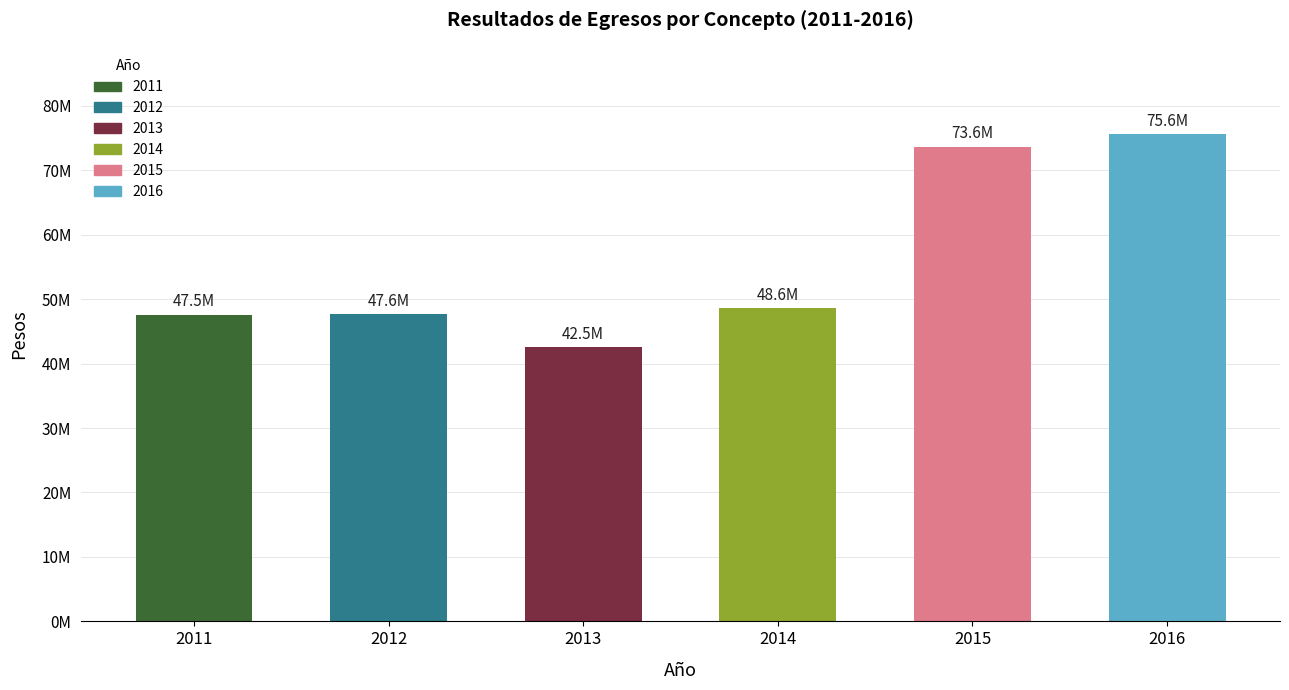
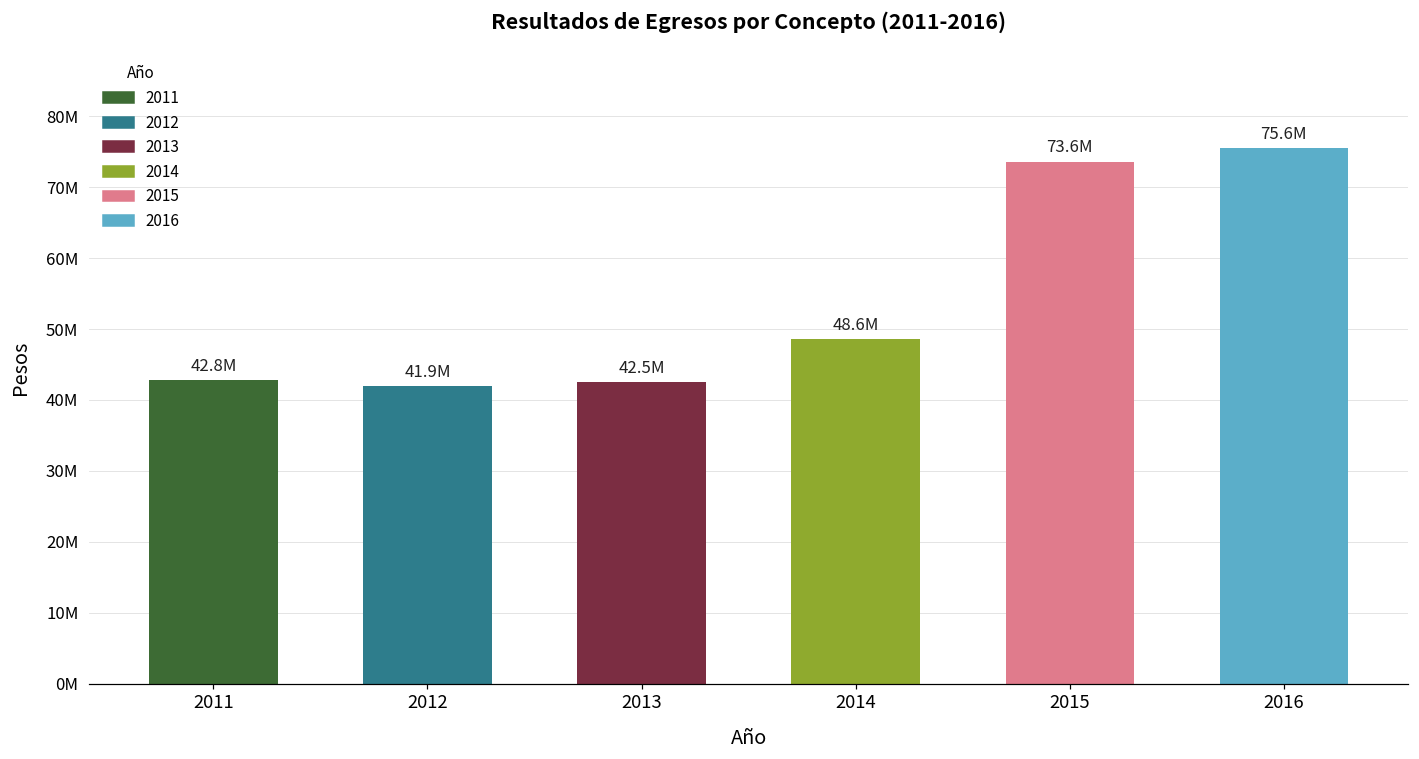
2011: 47.5M -> 42.8M
2012: 47.6M -> 41.9M
